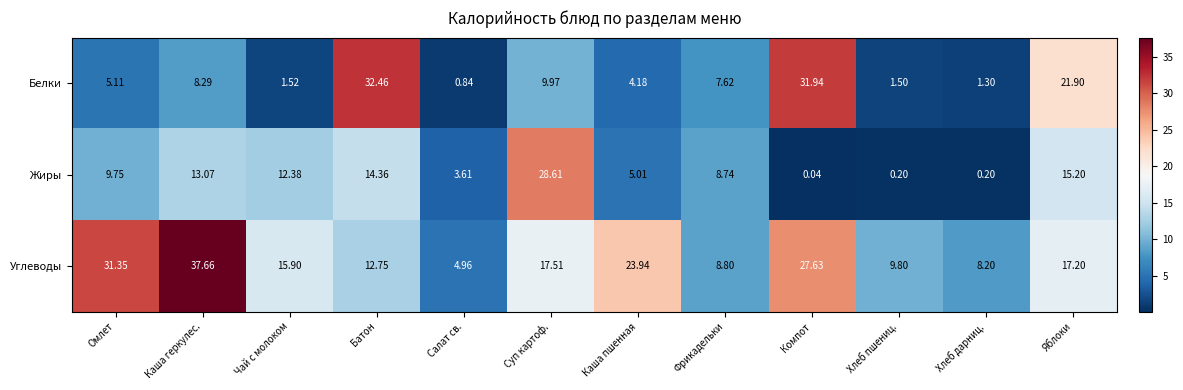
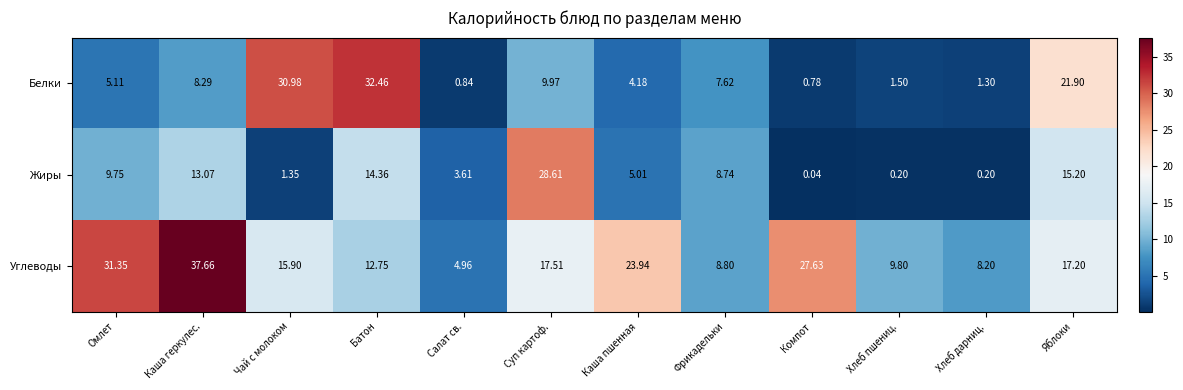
Белки, Чай с молоком: 1.52 -> 30.98
Белки, Компот: 31.94 -> 0.78
Жиры, Чай с молоком: 12.38 -> 1.35
